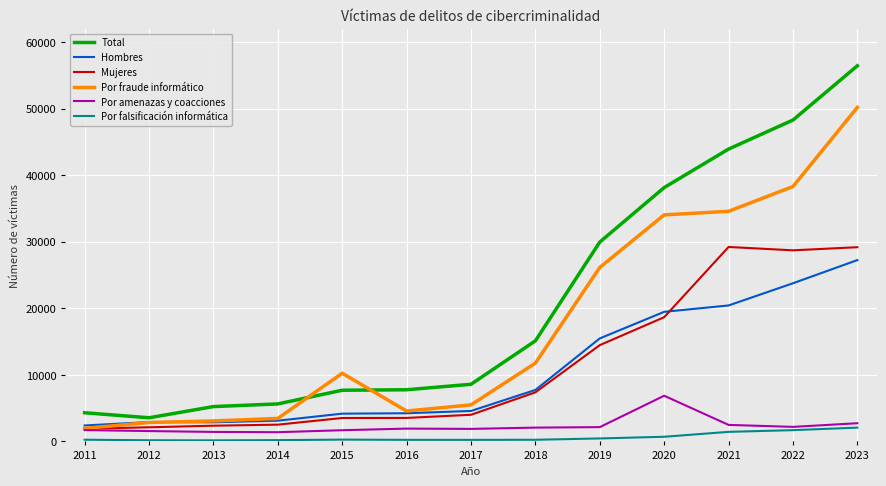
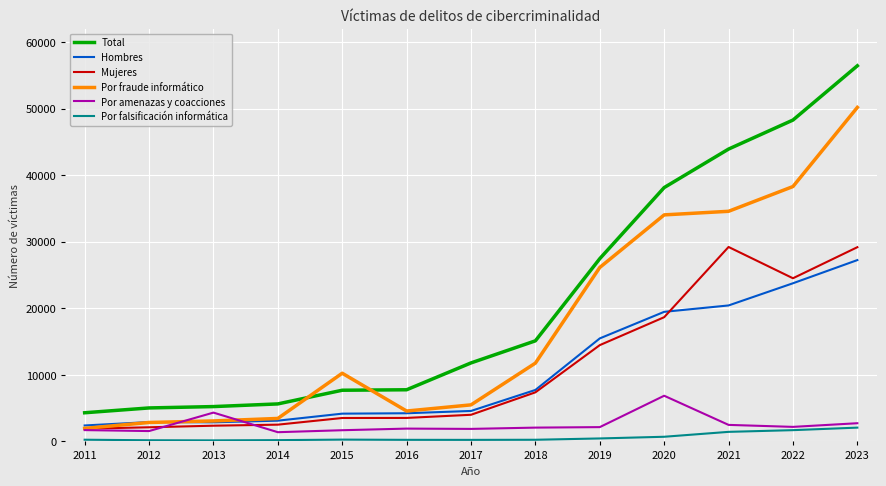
Total, 2012: 4000 -> 5000
Por amenazas y coacciones, 2013: 1000 -> 4000
Total, 2017: 9000 -> 12000
Total, 2019: 30000 -> 27000
Mujeres, 2022: 29000 -> 25000
